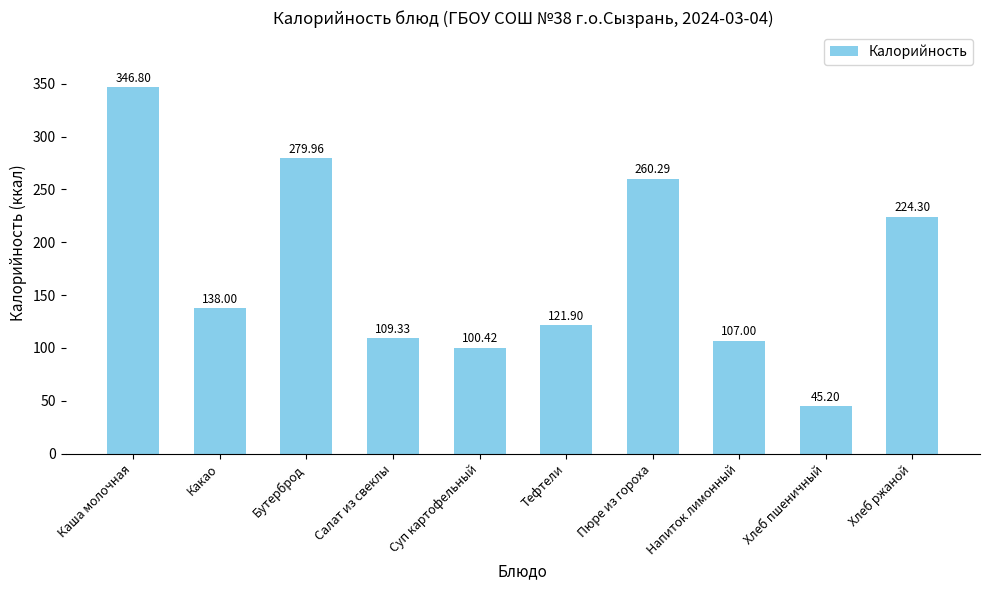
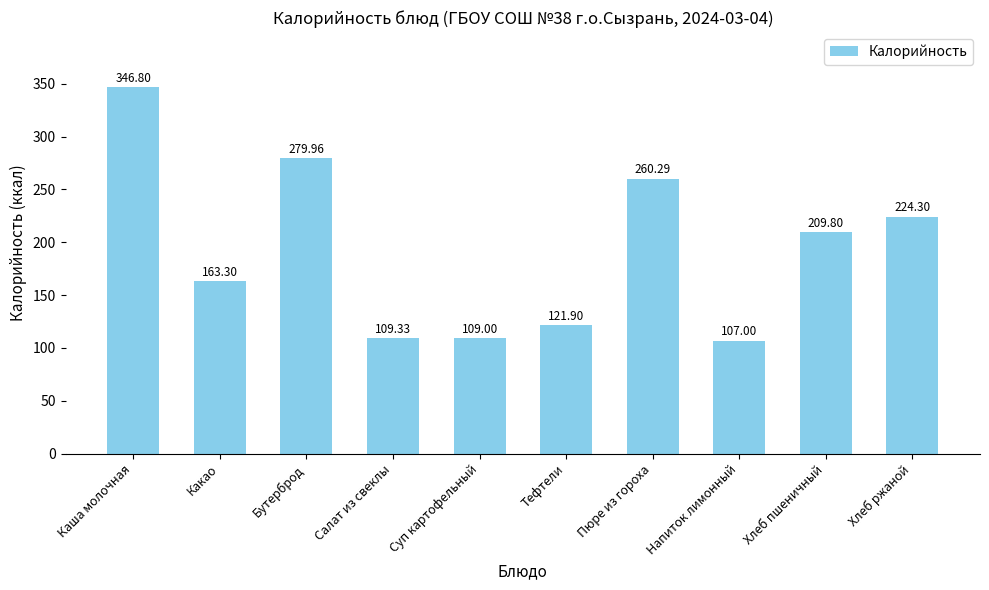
Какао: 138.00 -> 163.30
Суп картофельный: 100.42 -> 109.00
Хлеб пшеничный: 45.20 -> 209.80
